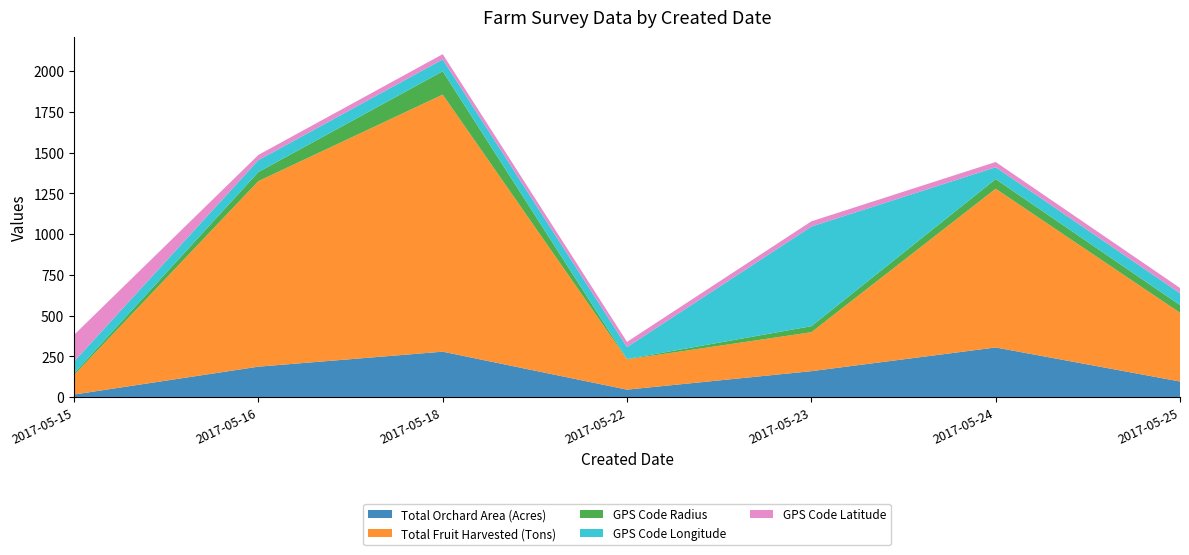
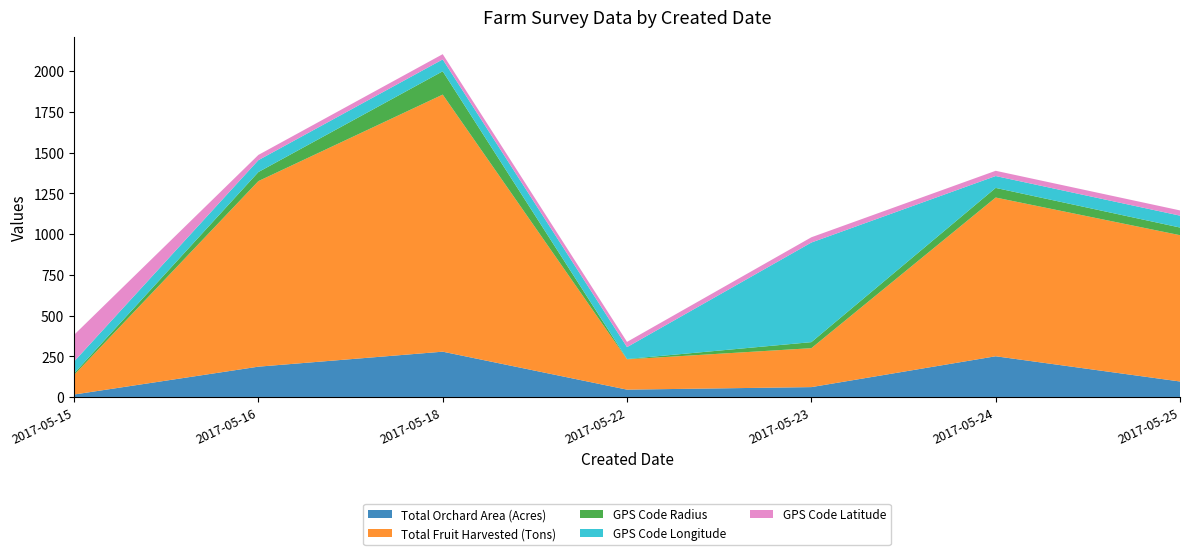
Total Orchard Area (Acres), 2017-05-23: 160 -> 60
Total Orchard Area (Acres), 2017-05-24: 300 -> 250
Total Fruit Harvested (Tons), 2017-05-25: 420 -> 900
